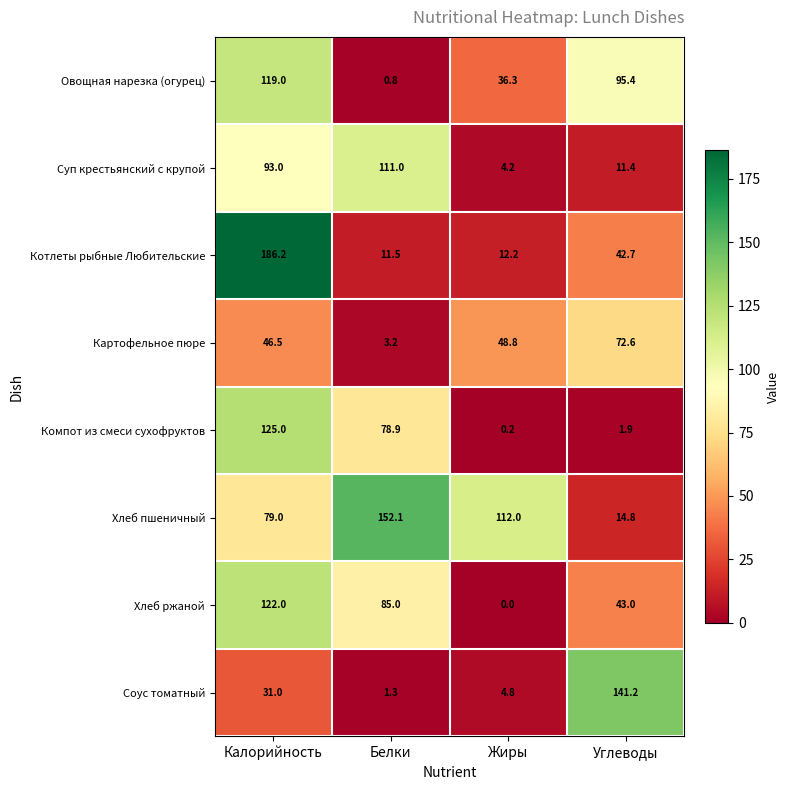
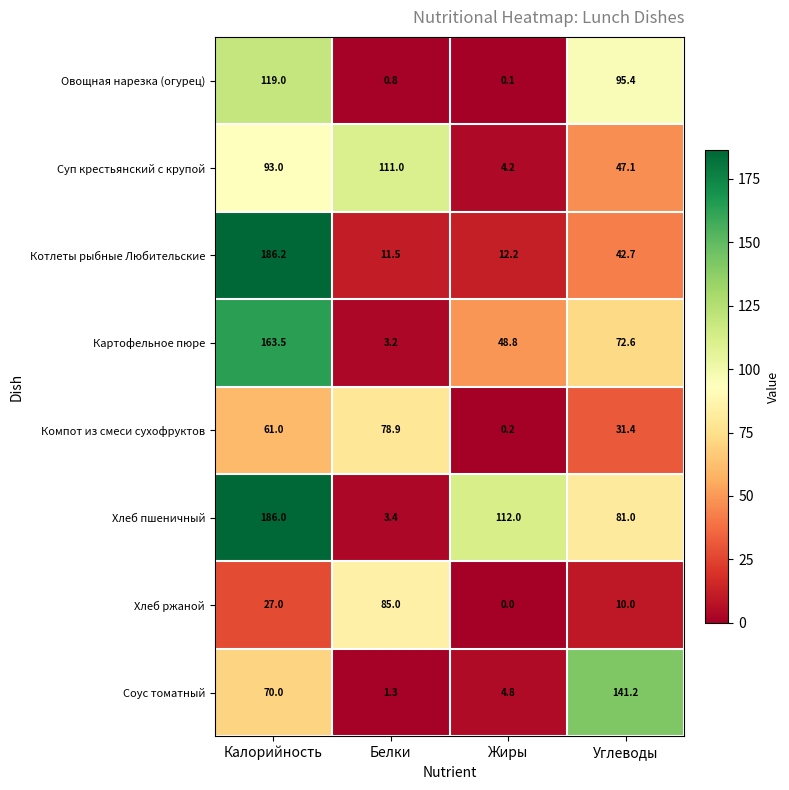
Овощная нарезка (огурец), Жиры: 36.3 -> 0.1
Суп крестьянский с крупой, Углеводы: 11.4 -> 47.1
Картофельное пюре, Калорийность: 46.5 -> 163.5
Компот из смеси сухофруктов, Калорийность: 125.0 -> 61.0
Компот из смеси сухофруктов, Углеводы: 1.9 -> 31.4
Хлеб пшеничный, Калорийность: 79.0 -> 186.0
Хлеб пшеничный, Белки: 152.1 -> 3.4
Хлеб пшеничный, Углеводы: 14.8 -> 81.0
Хлеб ржаной, Калорийность: 122.0 -> 27.0
Хлеб ржаной, Углеводы: 43.0 -> 10.0
Соус томатный, Калорийность: 31.0 -> 70.0
